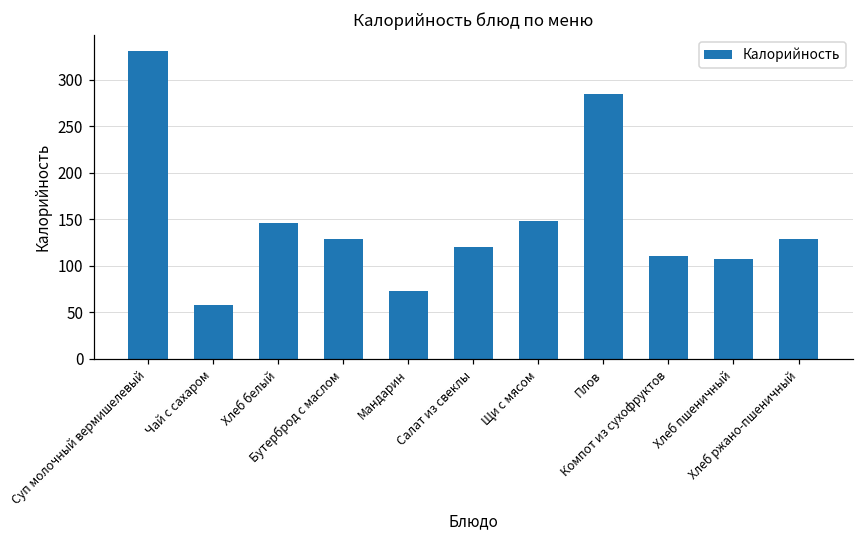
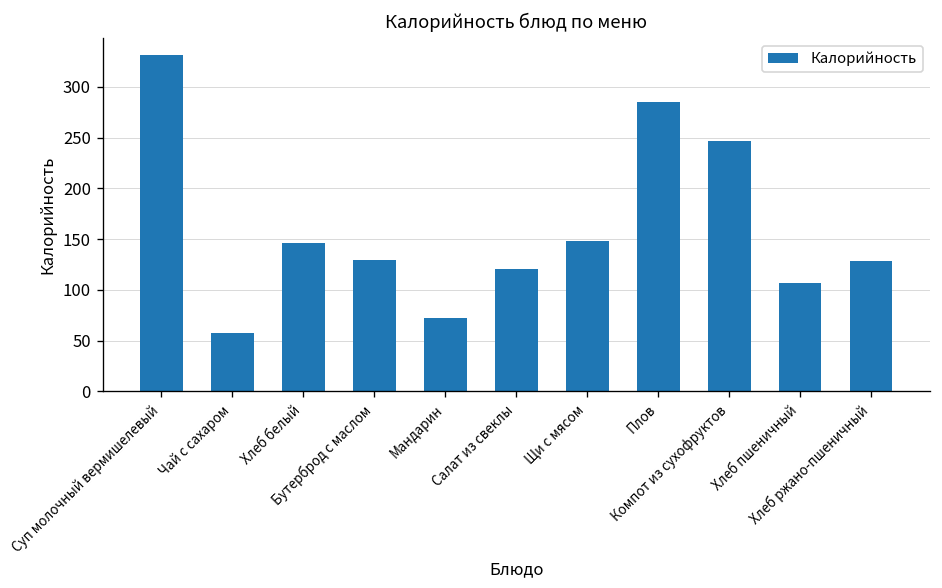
Компот из сухофруктов: 110 -> 250
